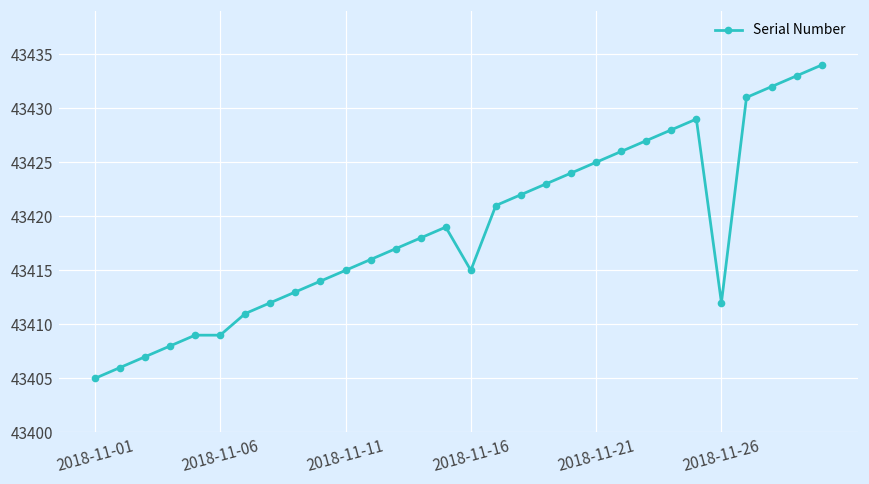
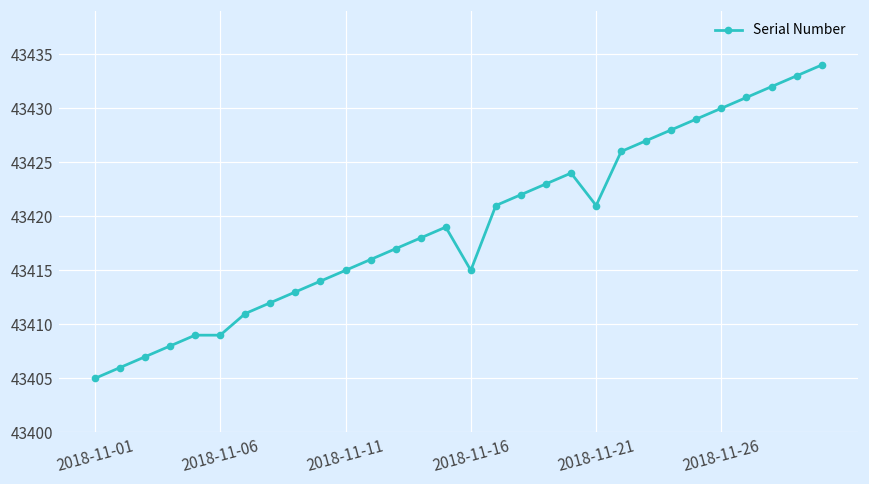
2018-11-21: 43425 -> 43421
2018-11-26: 43412 -> 43430
